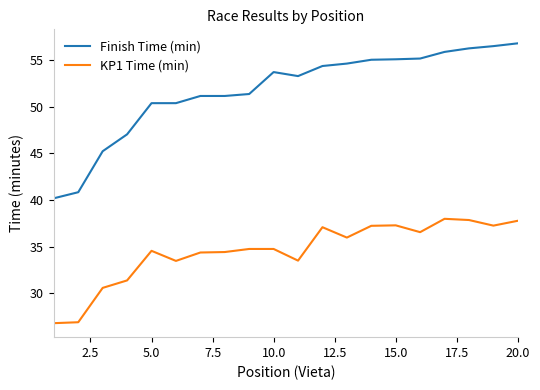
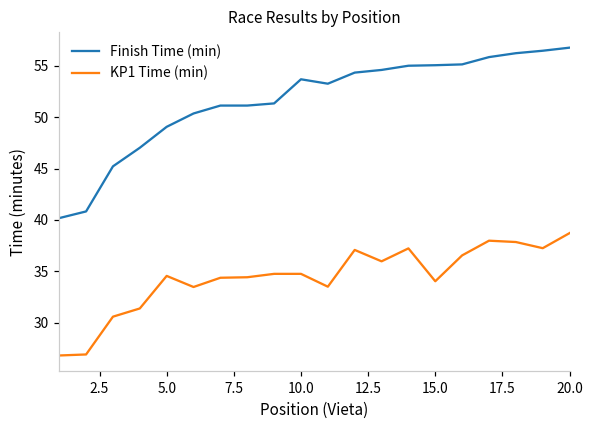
Finish Time (min), 5.0: 50 -> 49
KP1 Time (min), 15.0: 37 -> 34
KP1 Time (min), 20.0: 38 -> 39
